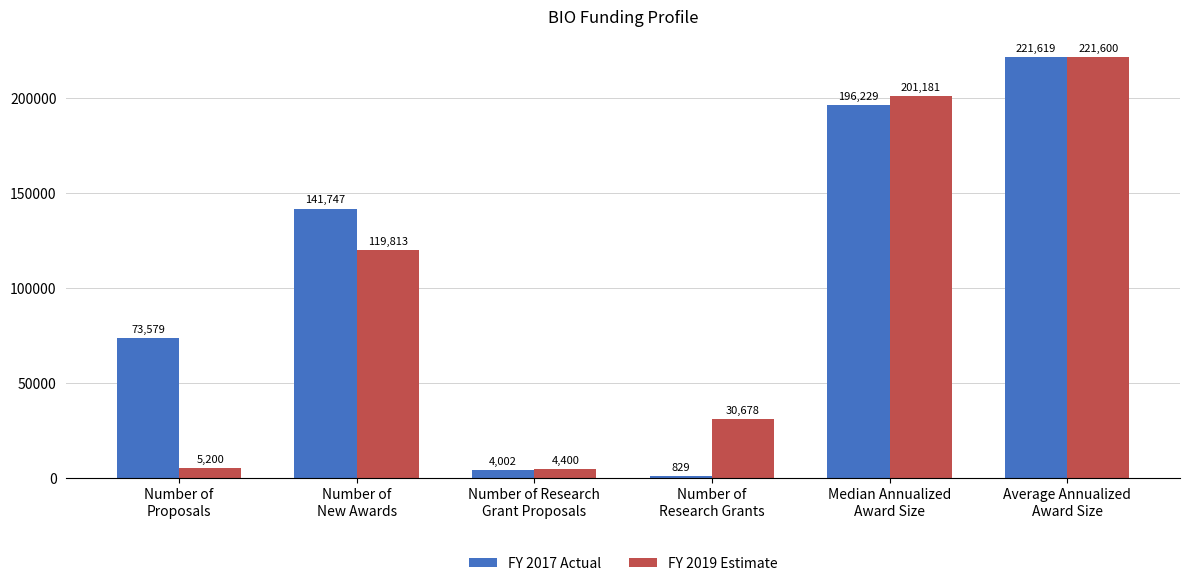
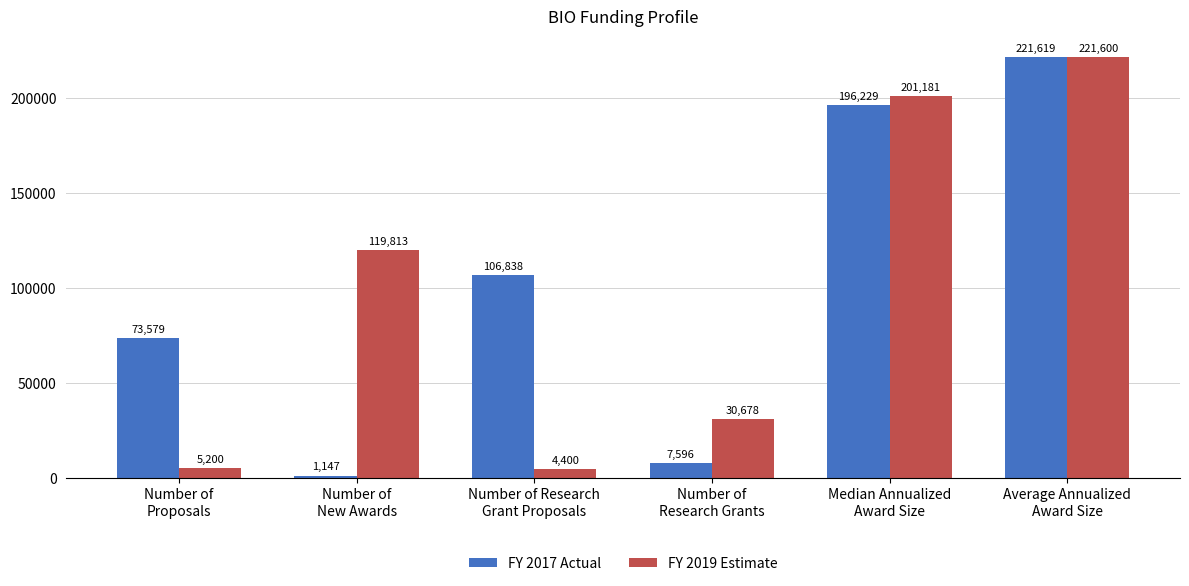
FY 2017 Actual, Number of New Awards: 141,747 -> 1,147
FY 2017 Actual, Number of Research Grant Proposals: 4,002 -> 106,838
FY 2017 Actual, Number of Research Grants: 829 -> 7,596
